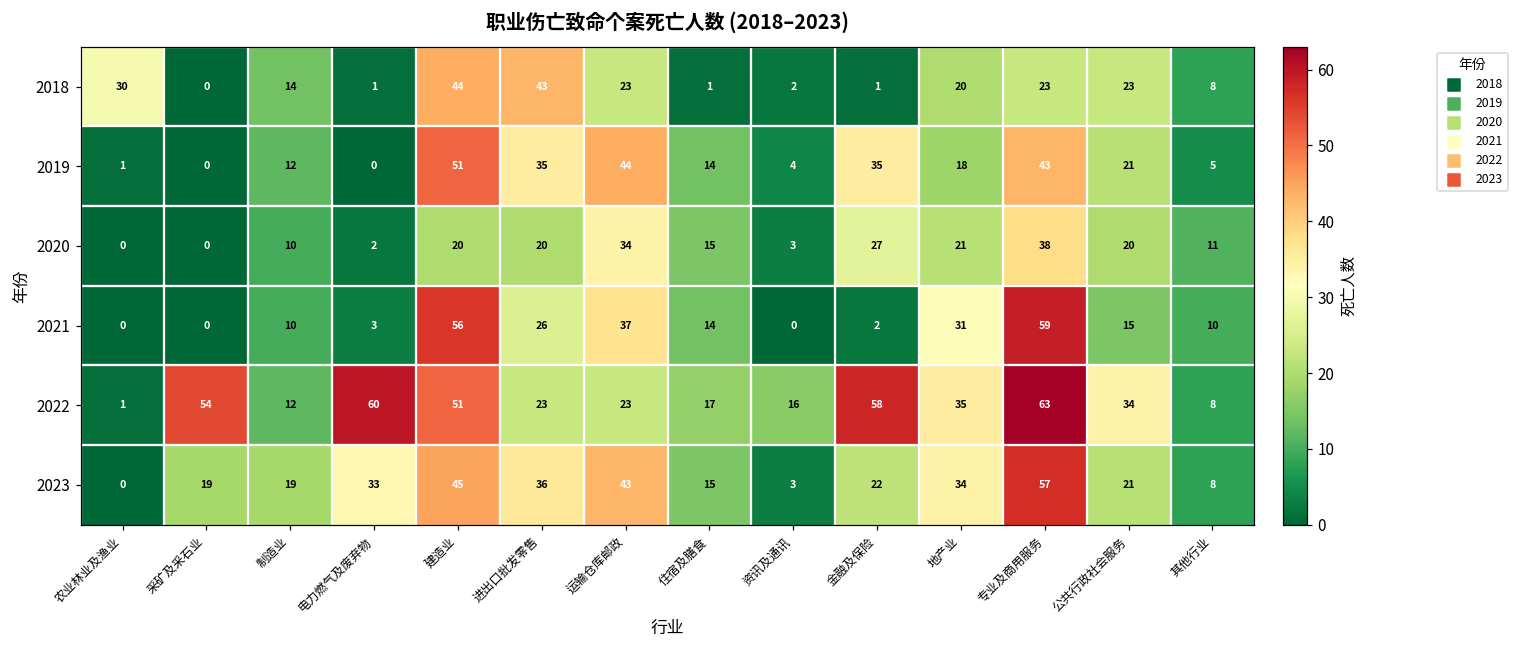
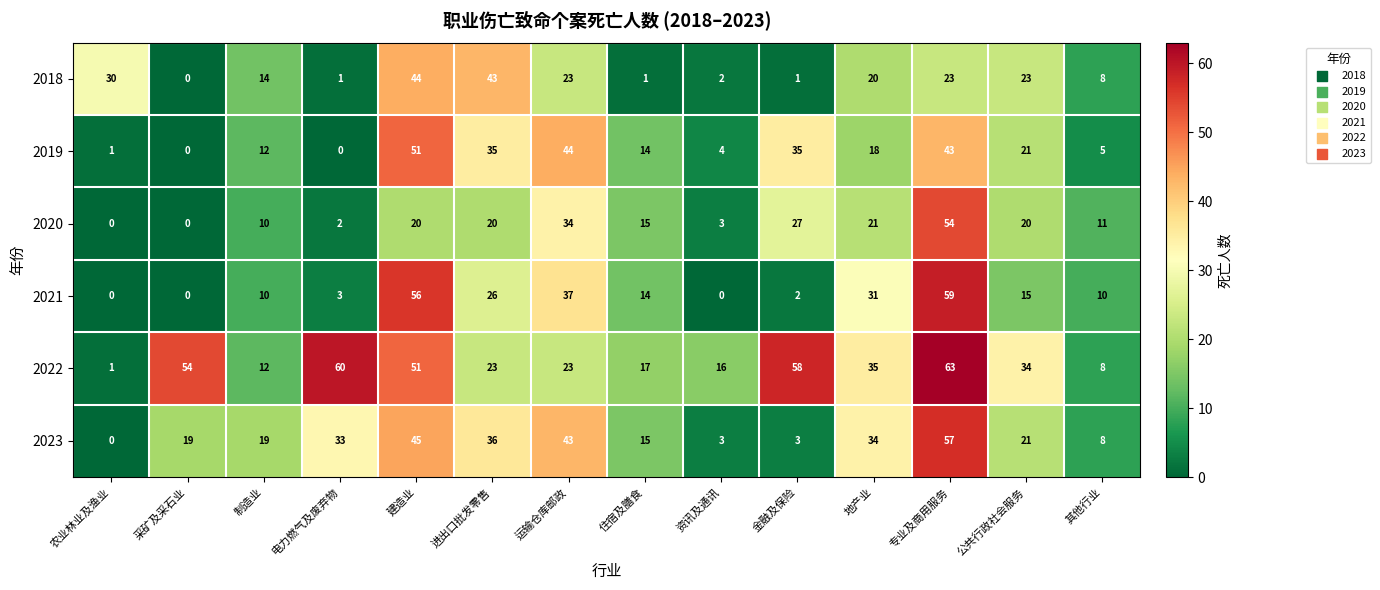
2020, 专业及商用服务: 38 -> 54
2023, 金融及保险: 22 -> 3
